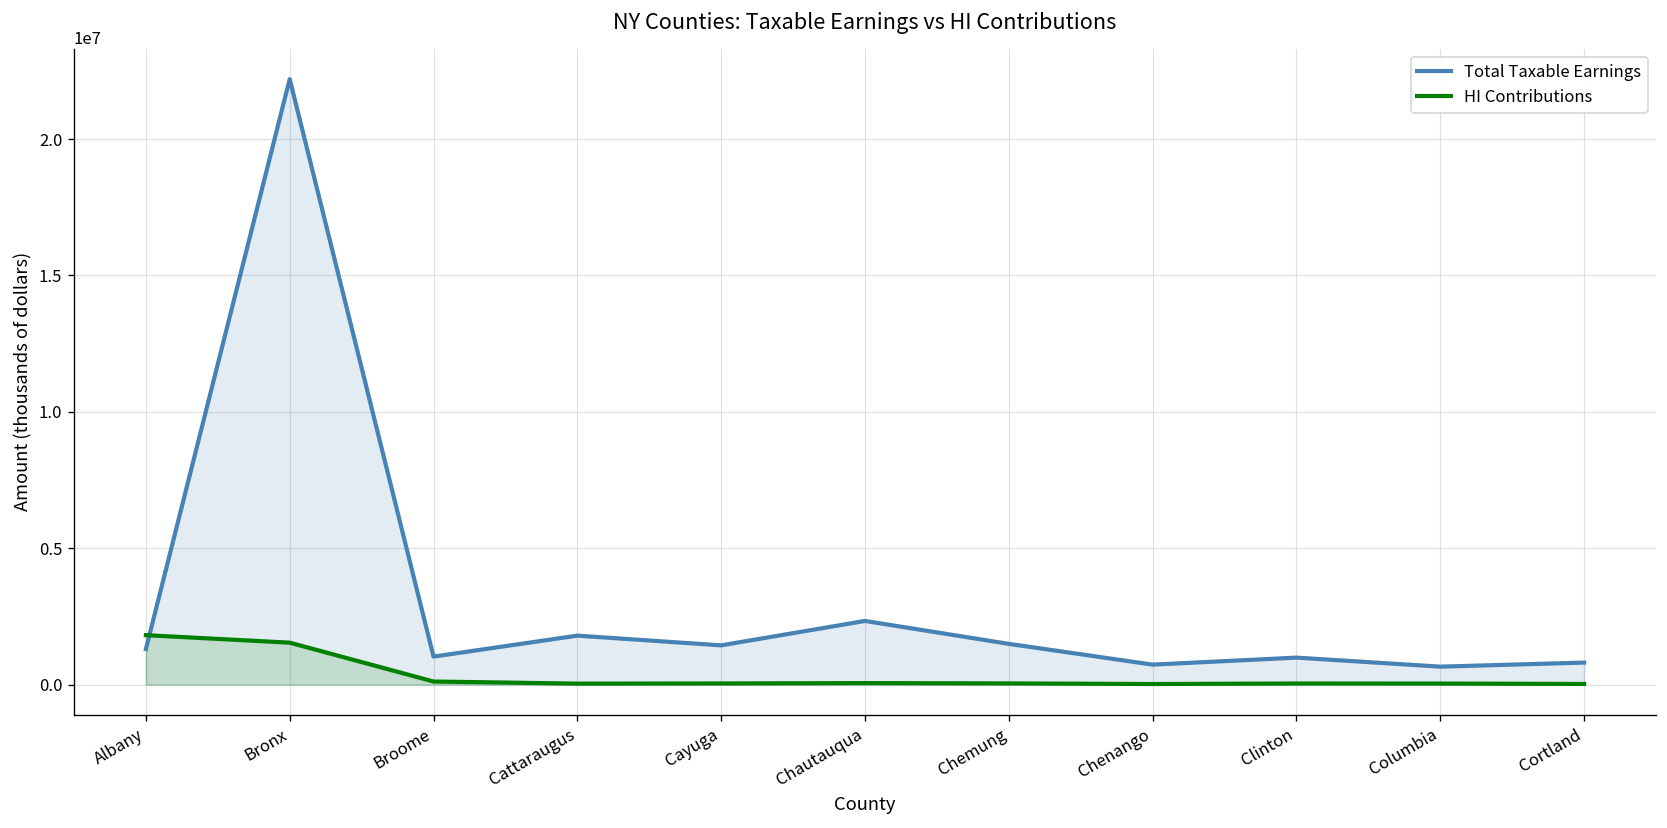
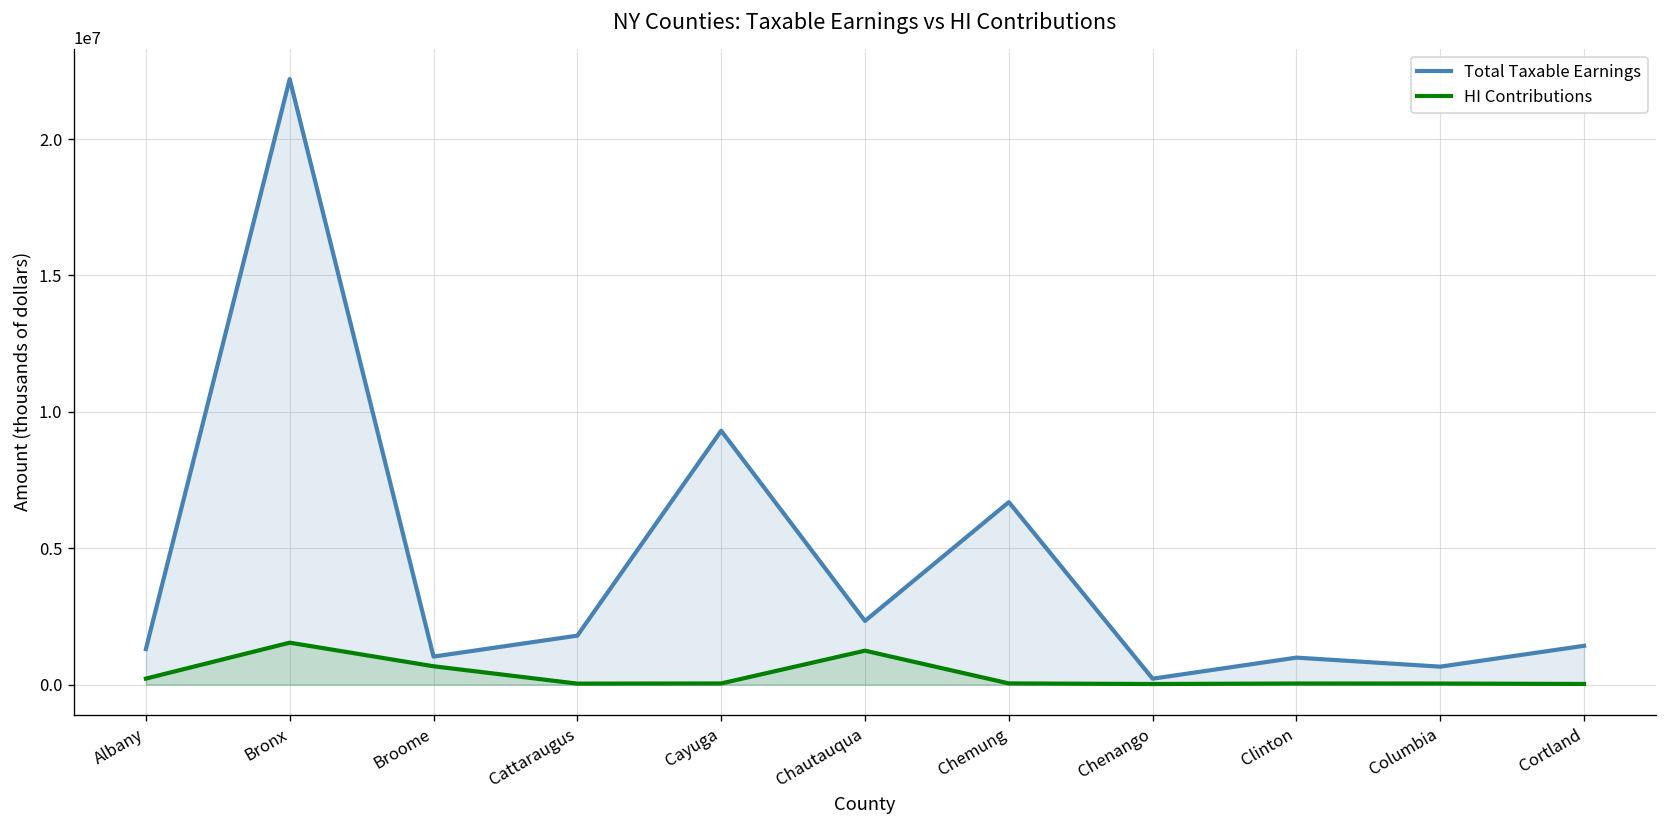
HI Contributions, Albany: 1800000 -> 200000
HI Contributions, Broome: 100000 -> 700000
Total Taxable Earnings, Cayuga: 1400000 -> 9300000
HI Contributions, Chautauqua: 100000 -> 1200000
Total Taxable Earnings, Chemung: 1500000 -> 6700000
Total Taxable Earnings, Chenango: 700000 -> 200000
Total Taxable Earnings, Cortland: 800000 -> 1400000
